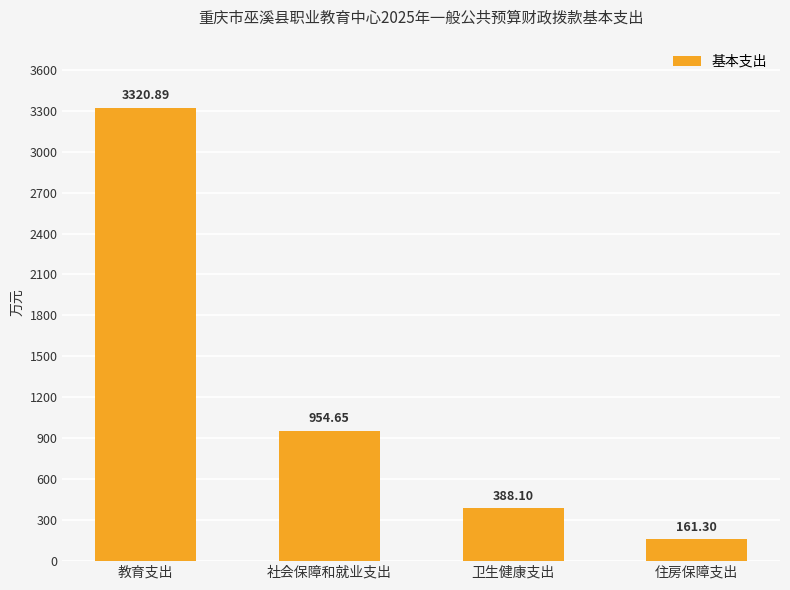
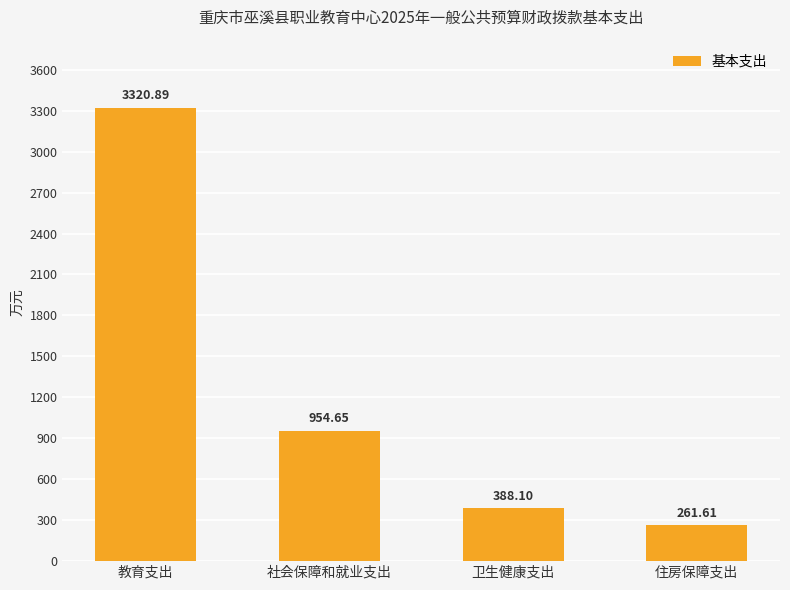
住房保障支出: 161.30 -> 261.61
